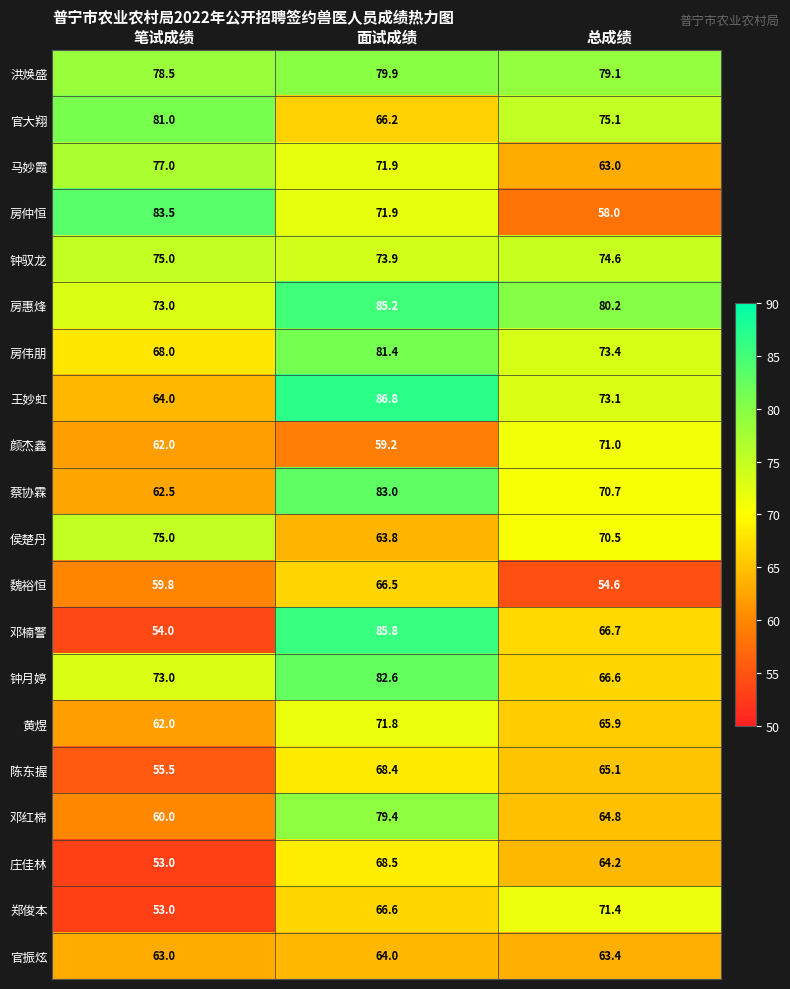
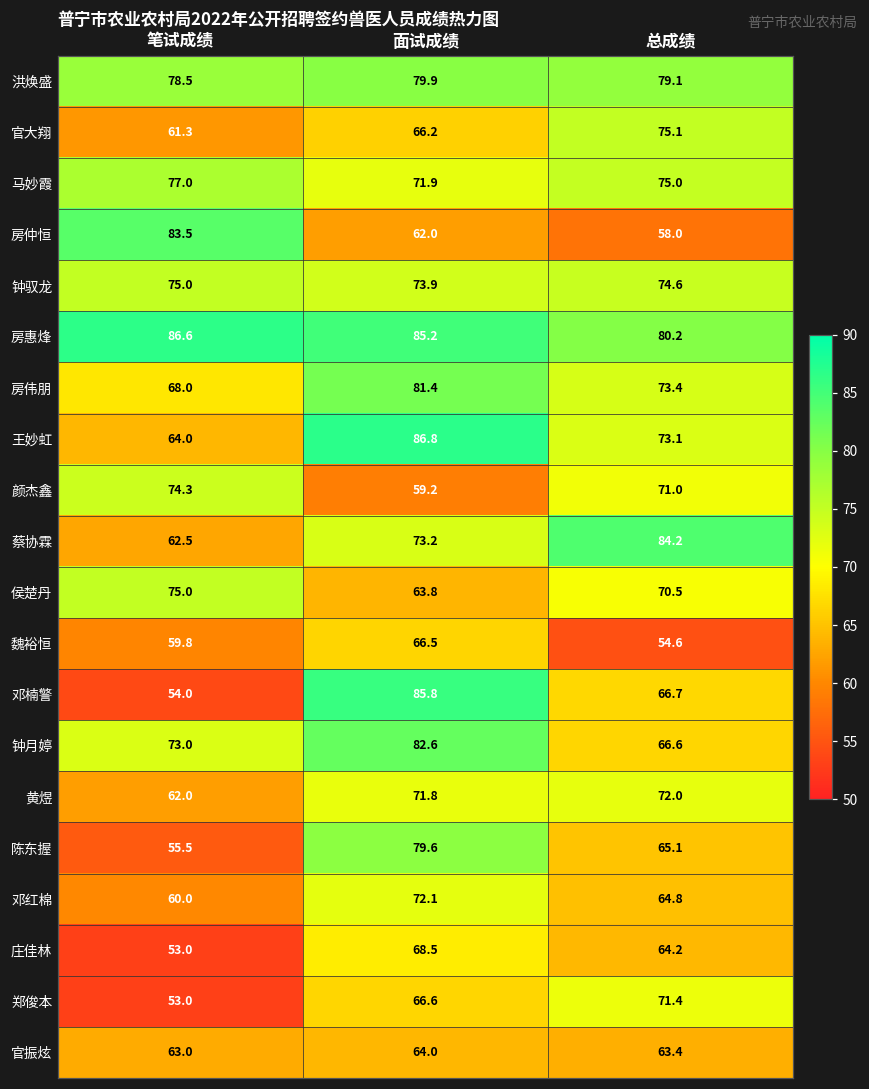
官大翔, 笔试成绩: 81.0 -> 61.3
马妙霞, 总成绩: 63.0 -> 75.0
房仲恒, 面试成绩: 71.9 -> 62.0
房惠烽, 笔试成绩: 73.0 -> 86.6
颜杰鑫, 笔试成绩: 62.0 -> 74.3
蔡协霖, 面试成绩: 83.0 -> 73.2
蔡协霖, 总成绩: 70.7 -> 84.2
黄煜, 总成绩: 65.9 -> 72.0
陈东握, 面试成绩: 68.4 -> 79.6
邓红棉, 面试成绩: 79.4 -> 72.1
